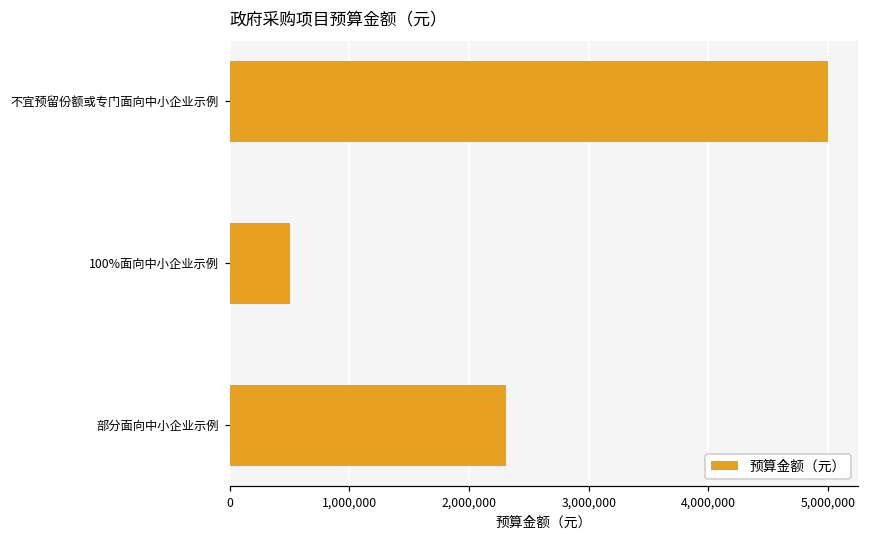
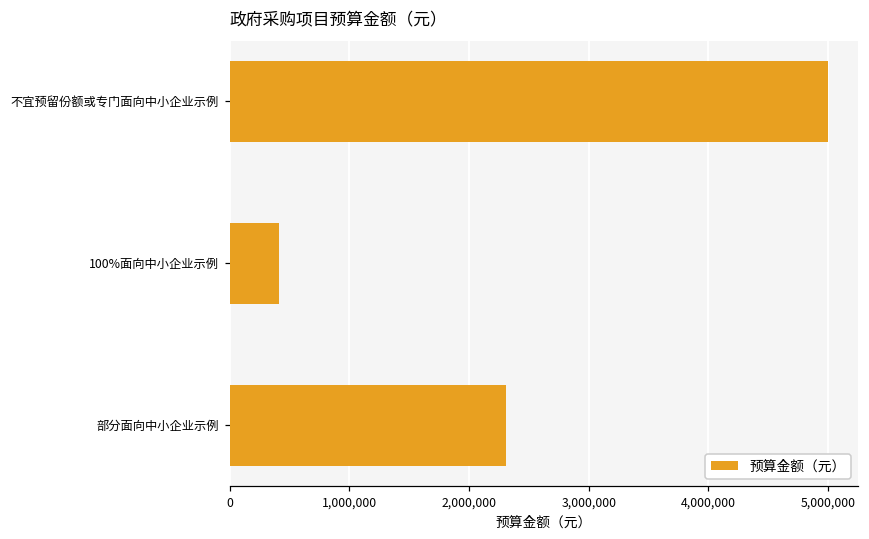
100%面向中小企业示例: 500,000 -> 410,000
